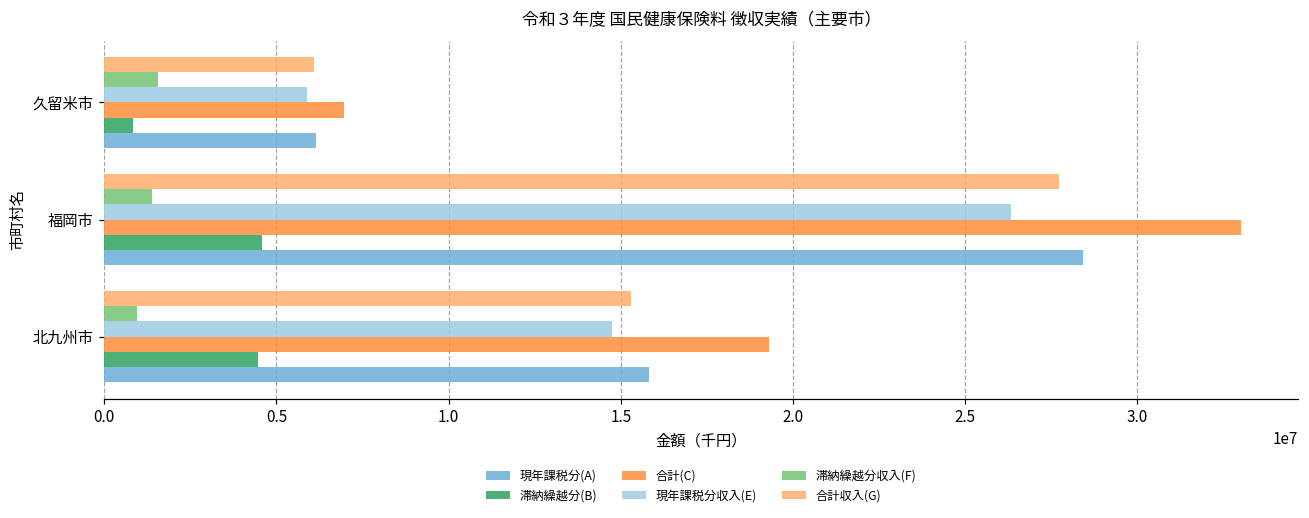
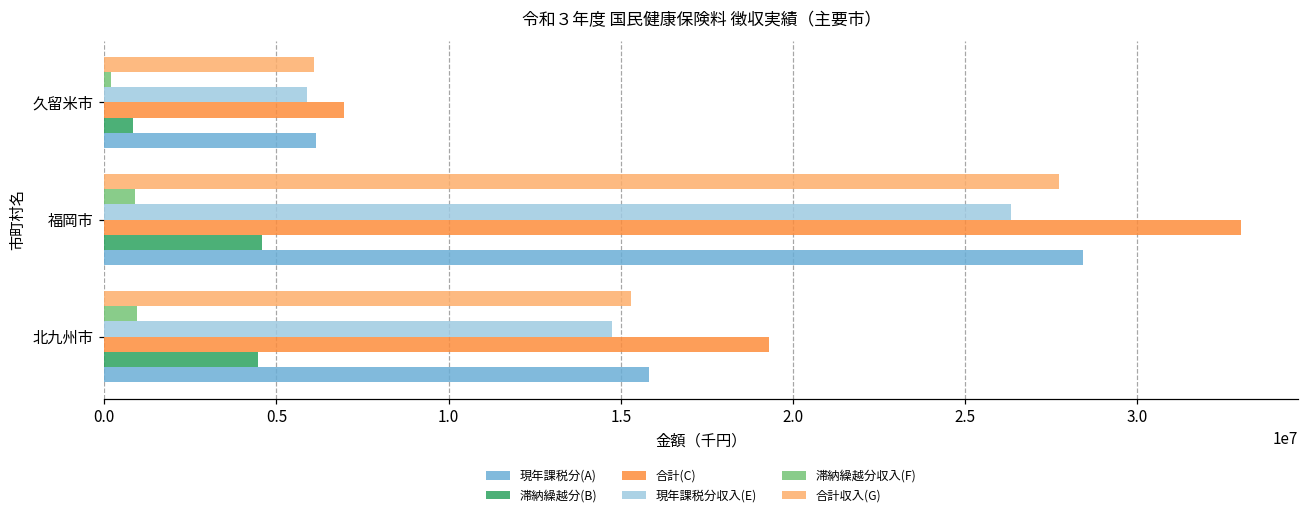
滞納繰越分収入(F), 久留米市: 1600000 -> 200000
滞納繰越分収入(F), 福岡市: 1400000 -> 900000
